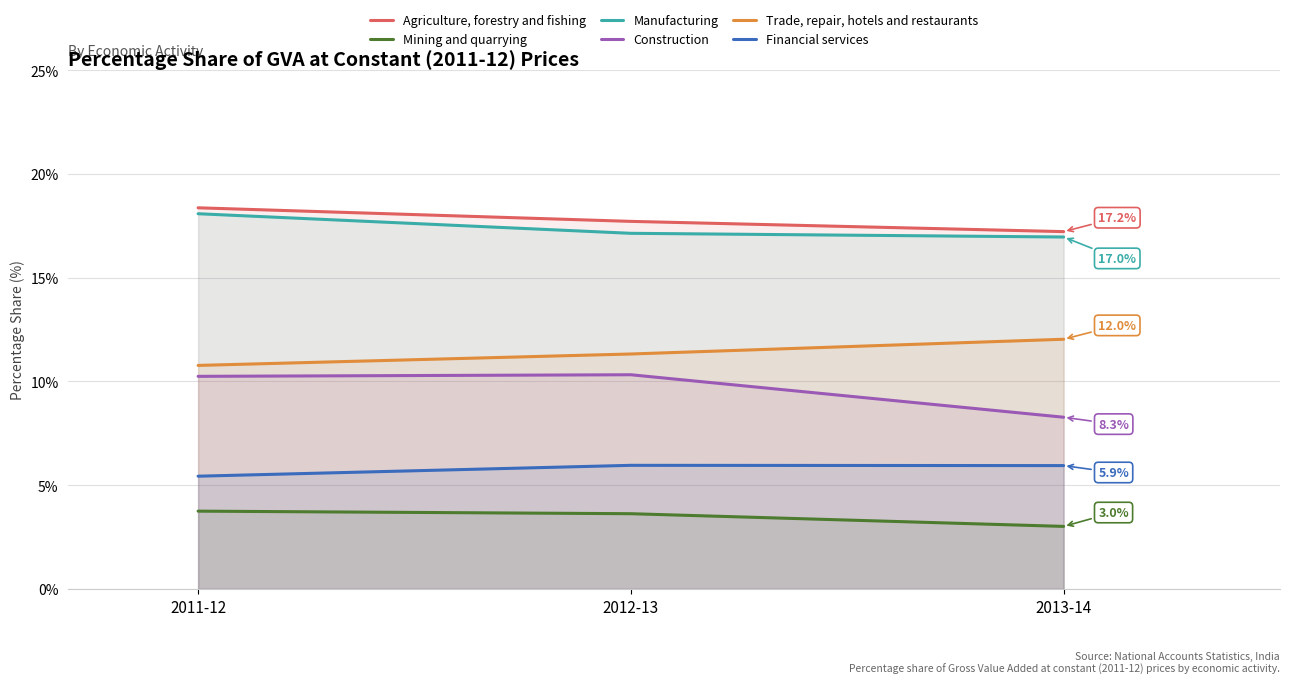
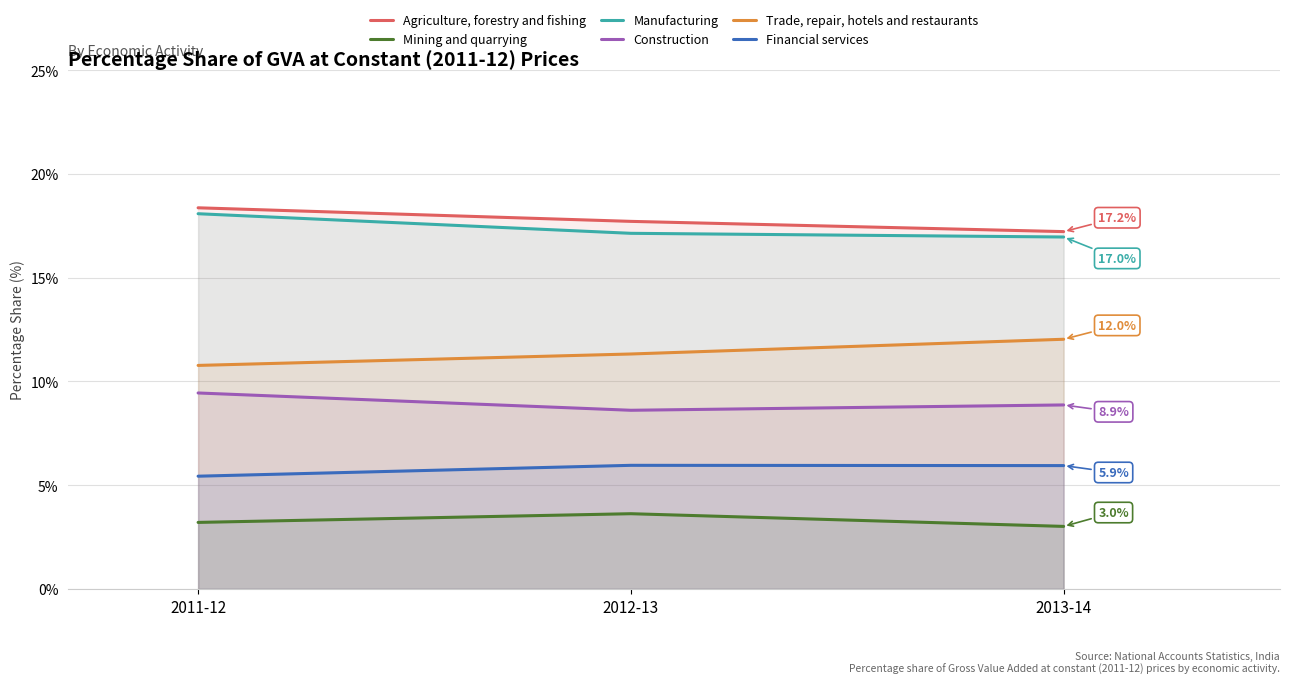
Mining and quarrying, 2011-12: 3.7% -> 3.2%
Construction, 2011-12: 10.2% -> 9.4%
Construction, 2012-13: 10.3% -> 8.6%
Construction, 2013-14: 8.3% -> 8.9%
